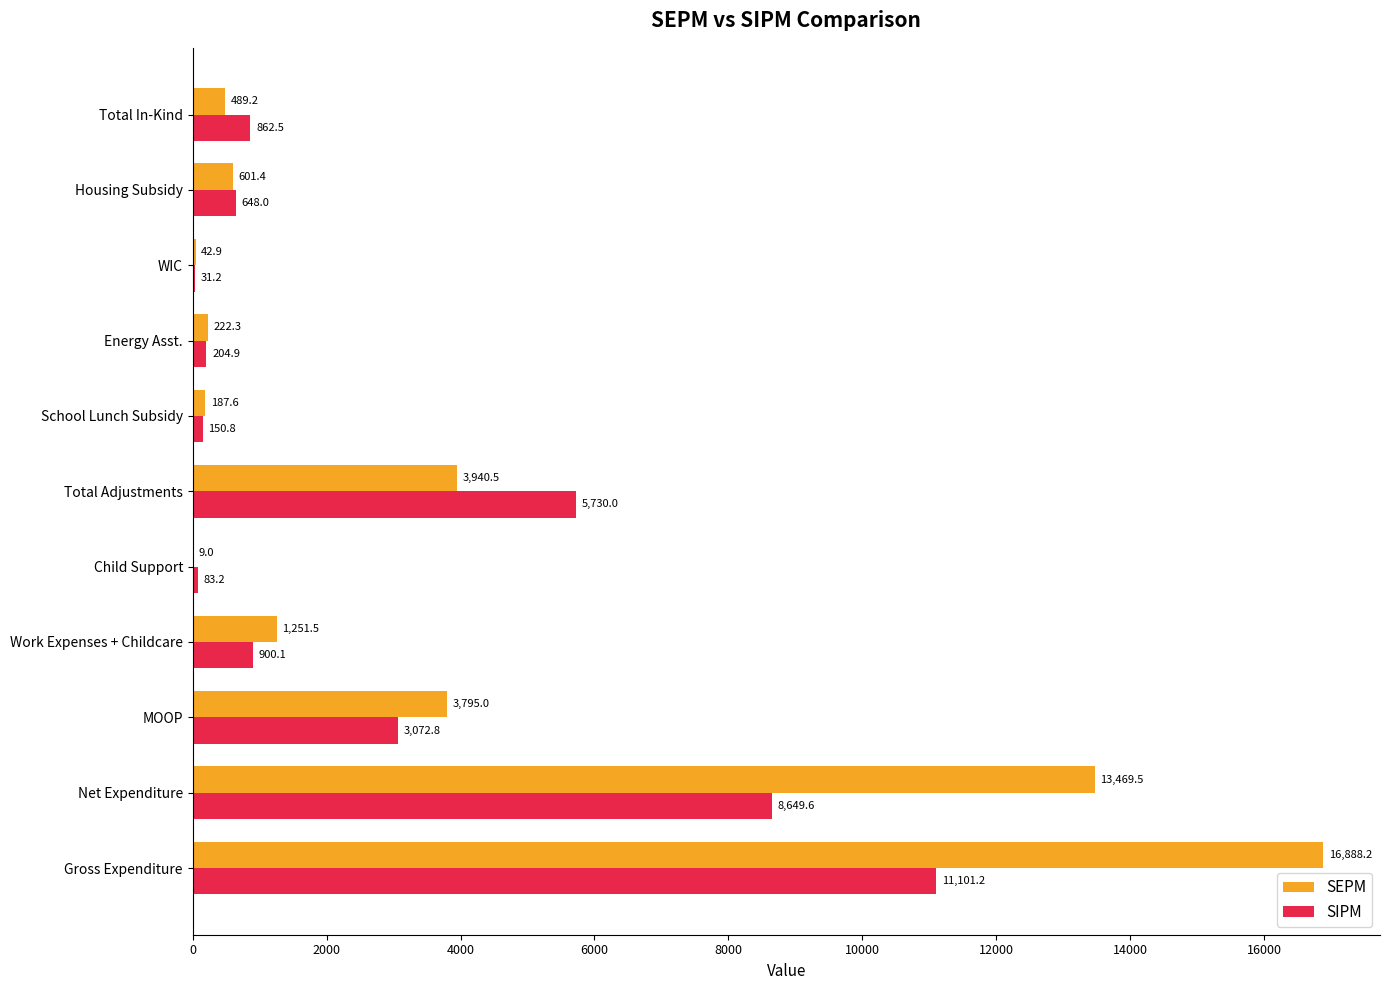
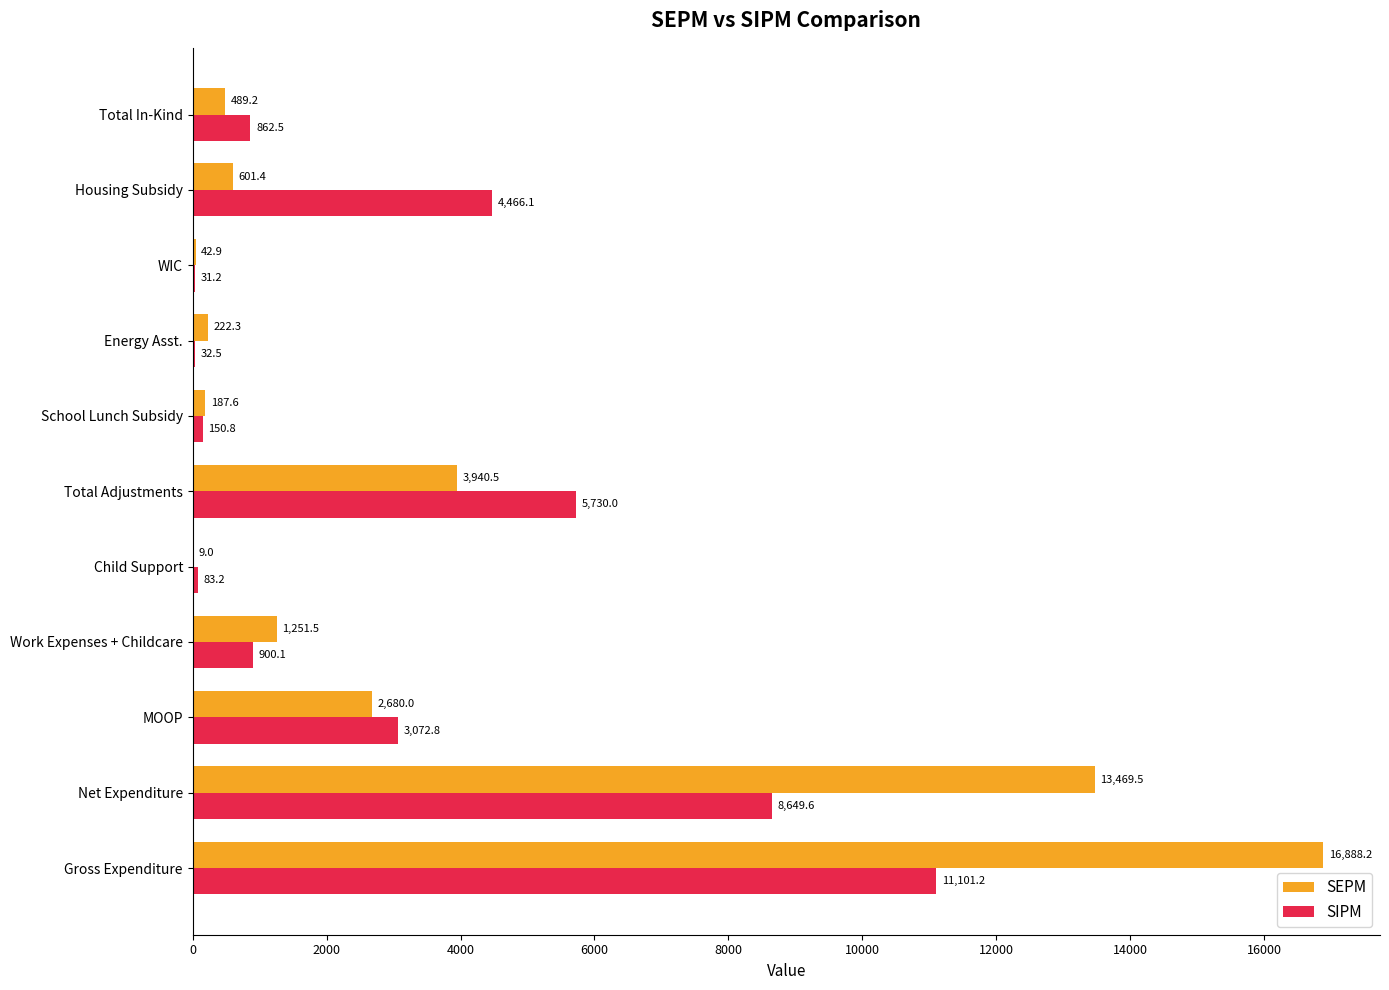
SIPM, Housing Subsidy: 648.0 -> 4,466.1
SIPM, Energy Asst.: 204.9 -> 32.5
SEPM, MOOP: 3,795.0 -> 2,680.0
